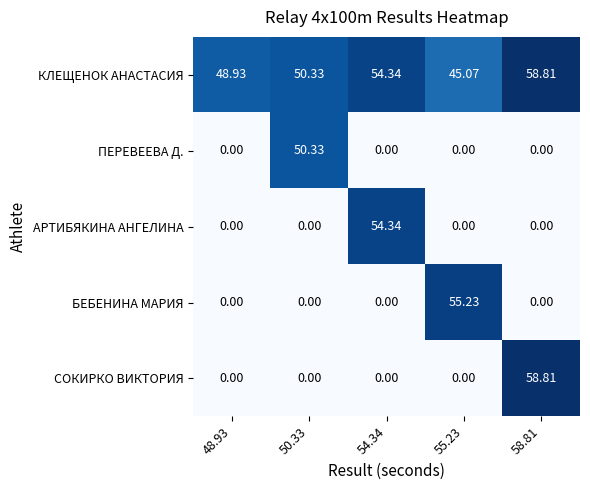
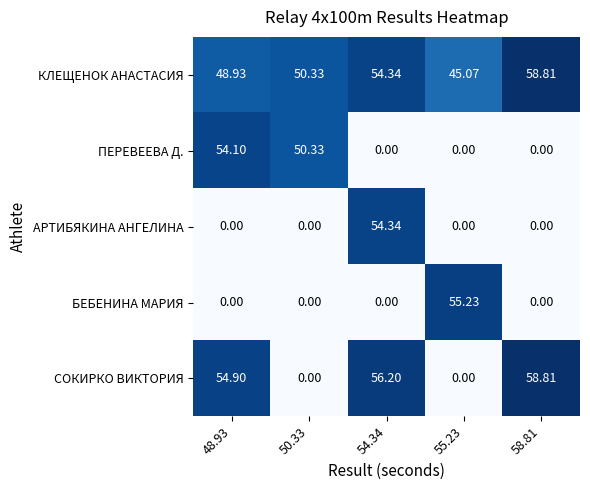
ПЕРЕВЕЕВА Д., 48.93: 0.00 -> 54.10
СОКИРКО ВИКТОРИЯ, 48.93: 0.00 -> 54.90
СОКИРКО ВИКТОРИЯ, 54.34: 0.00 -> 56.20
